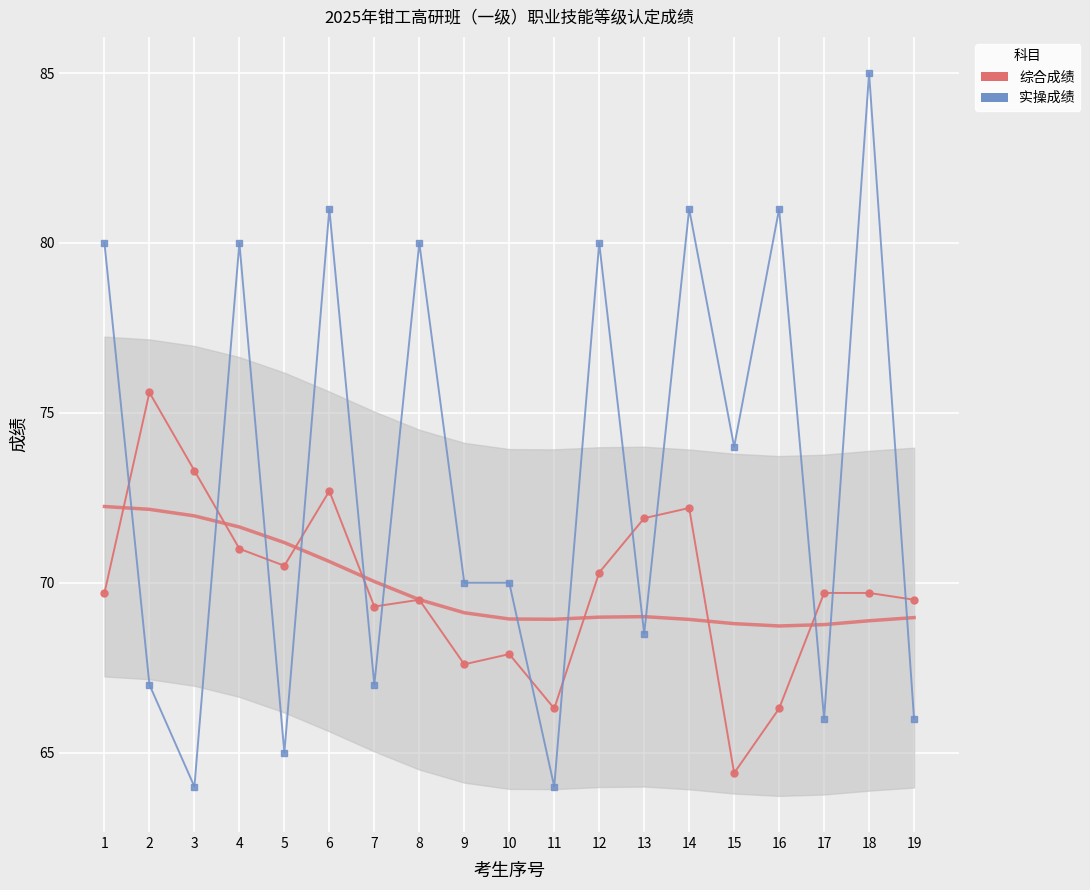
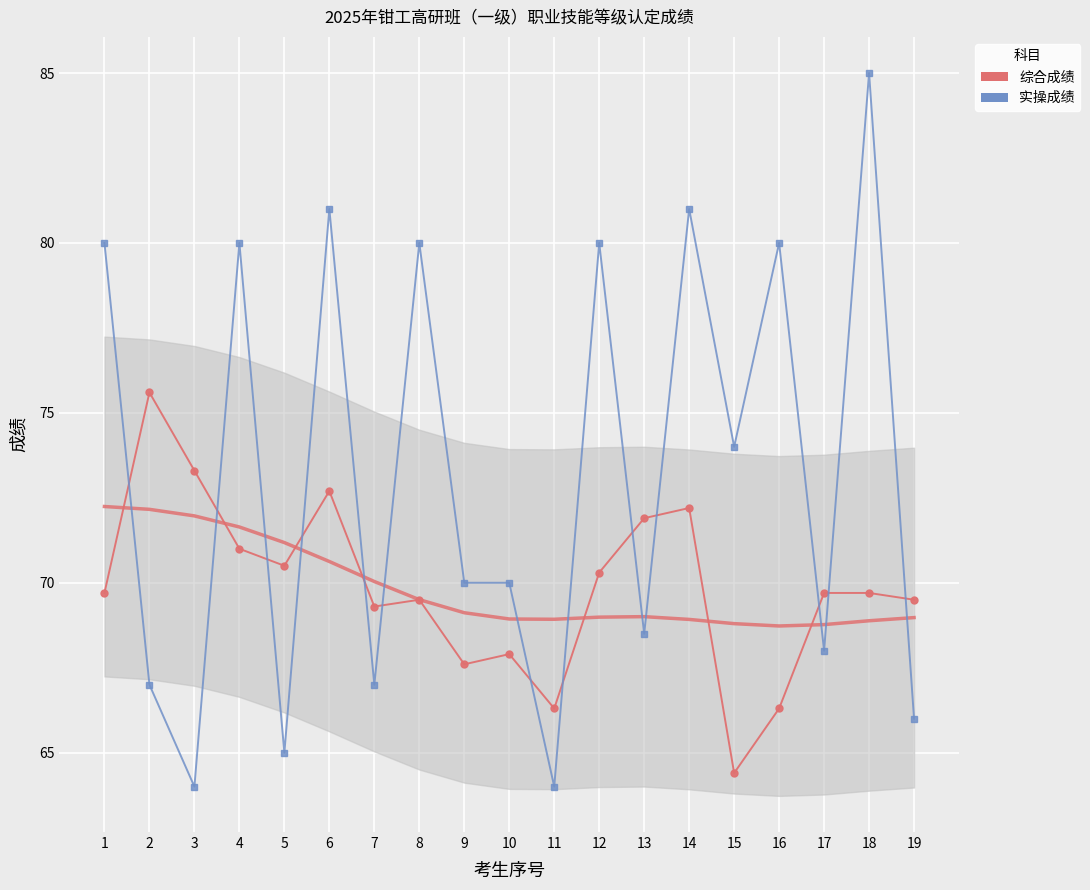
实操成绩, 16: 81 -> 80
实操成绩, 17: 66 -> 68
